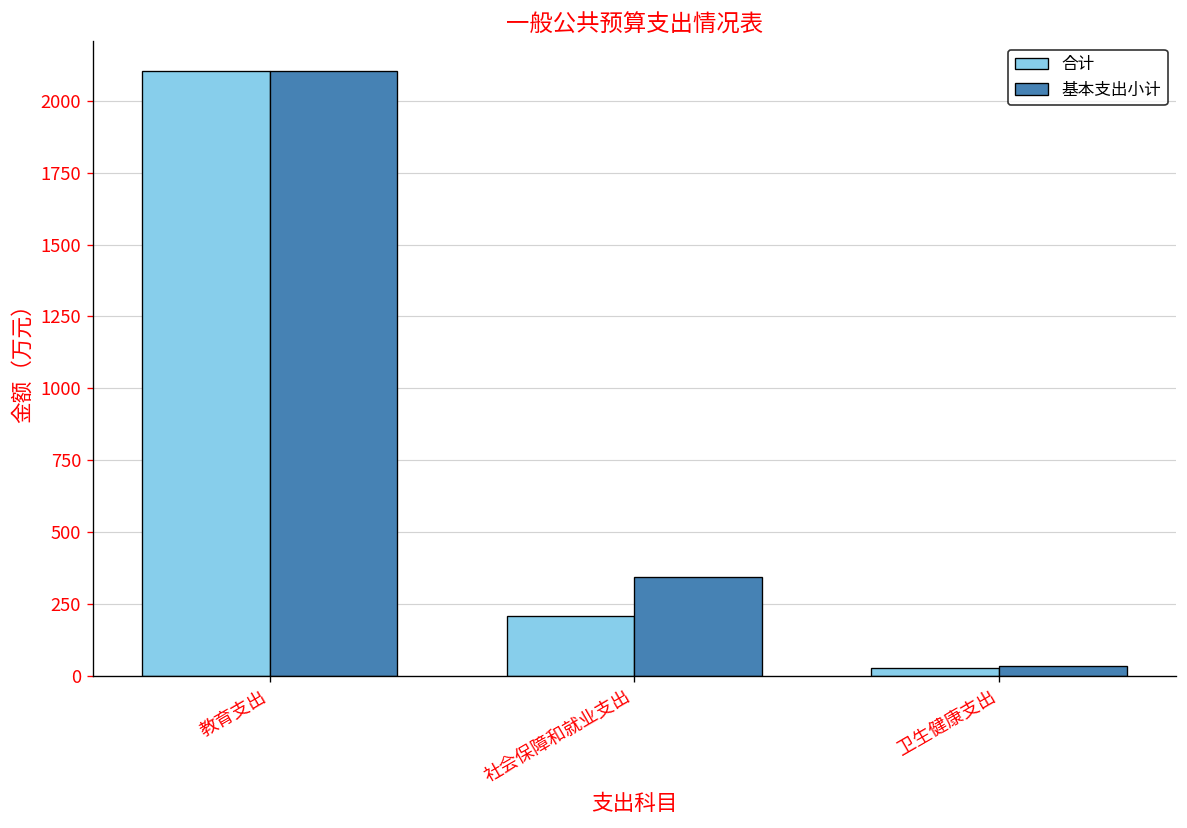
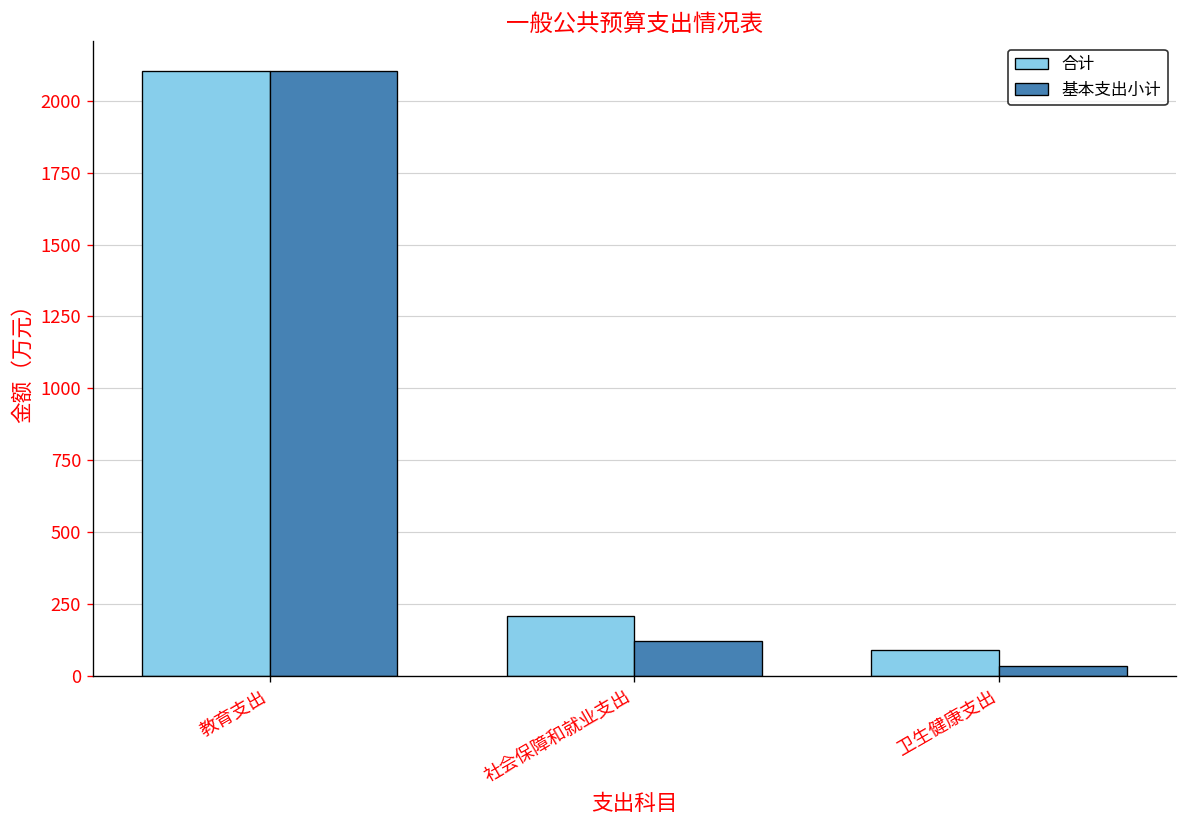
基本支出小计, 社会保障和就业支出: 340 -> 120
合计, 卫生健康支出: 30 -> 90
